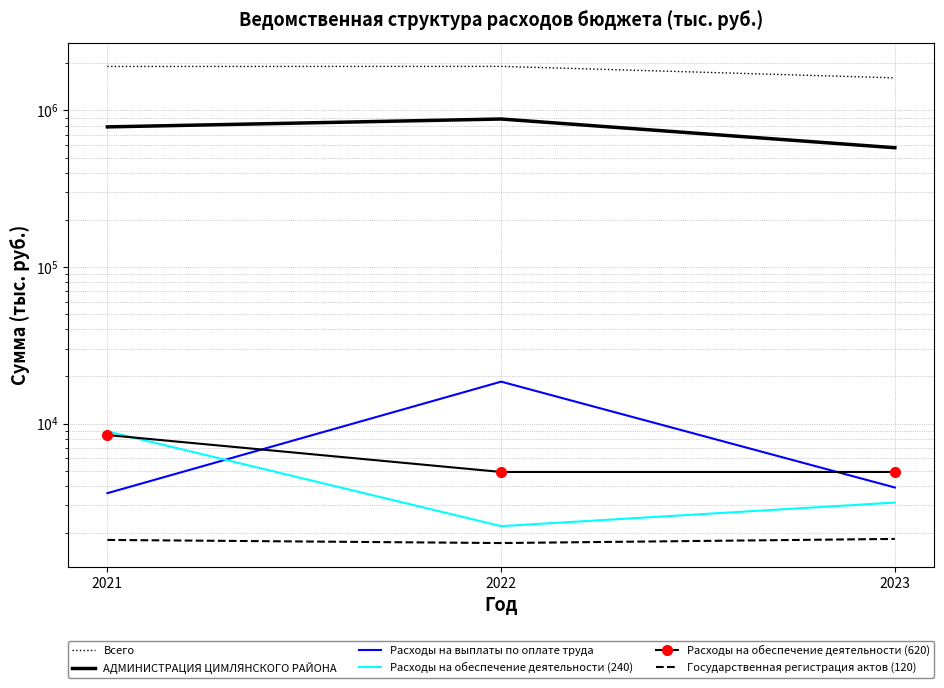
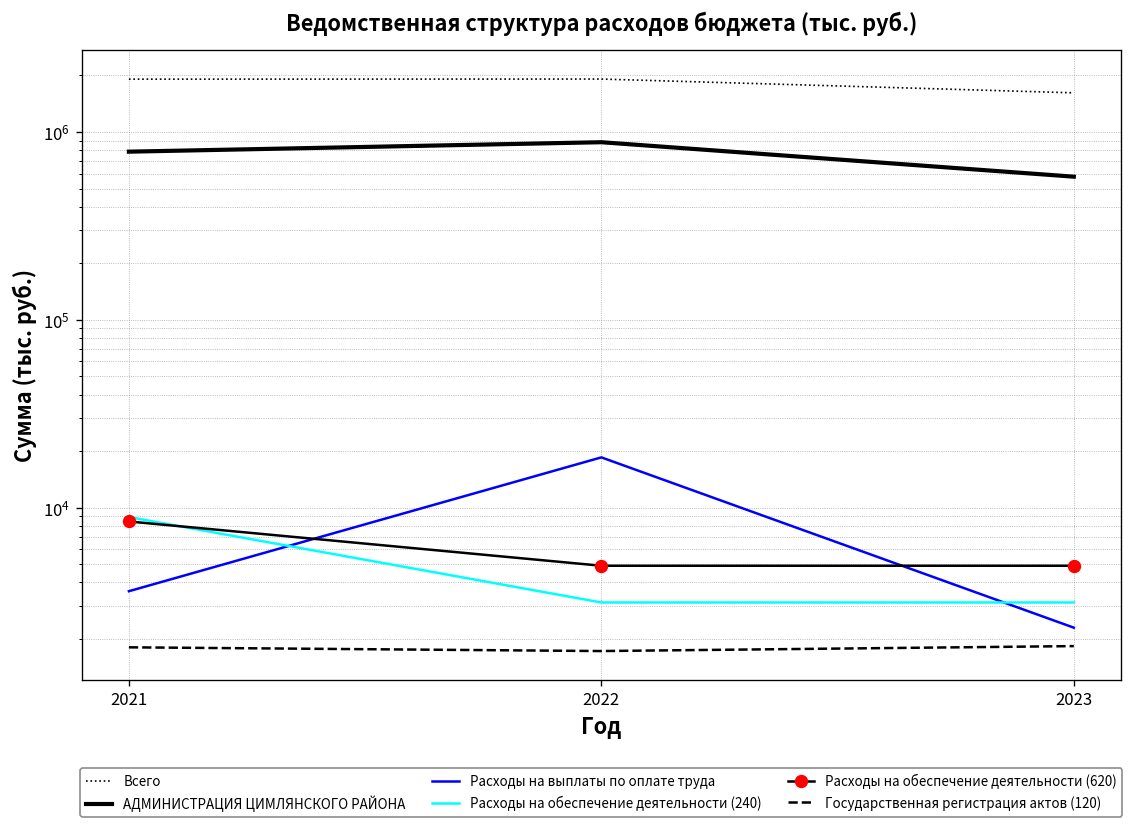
Расходы на обеспечение деятельности (240), 2022: 2200 -> 3100
Расходы на выплаты по оплате труда, 2023: 3900 -> 2300
